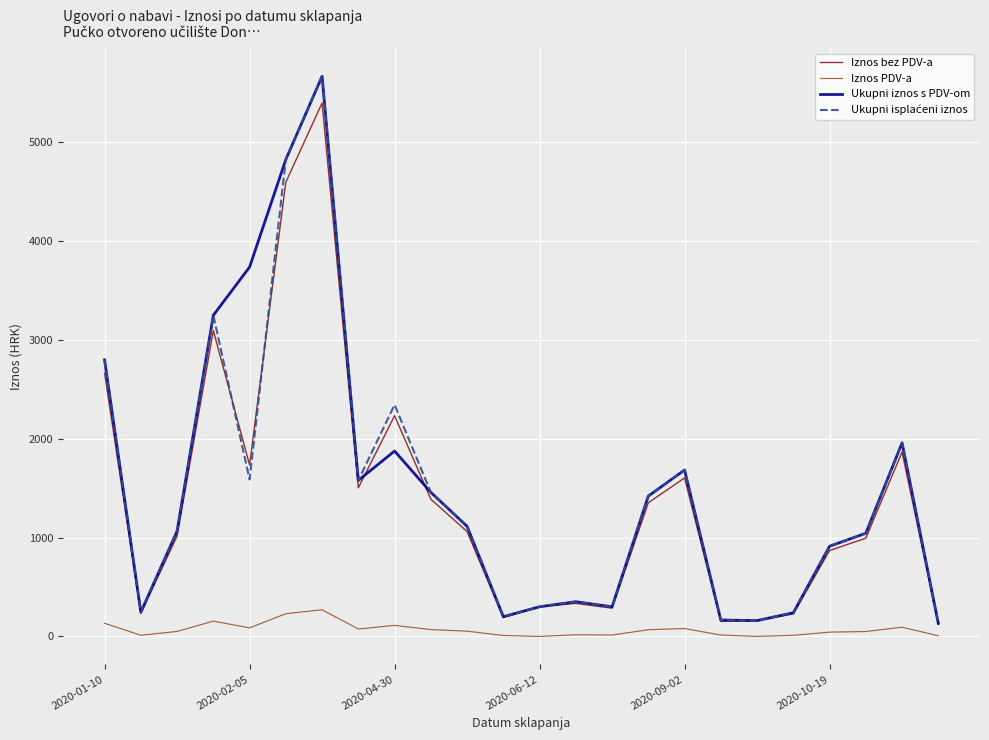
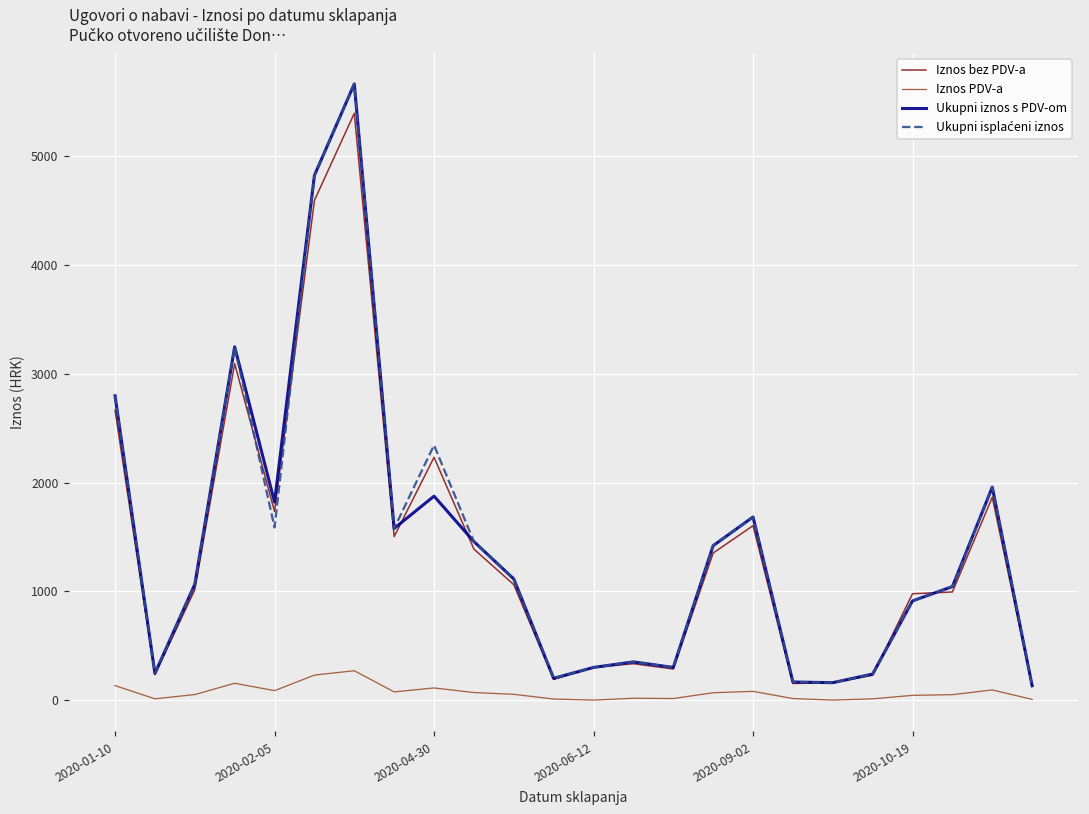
Ukupni iznos s PDV-om, 2020-02-05: 3700 -> 1800
Iznos bez PDV-a, 2020-10-19: 900 -> 1000
